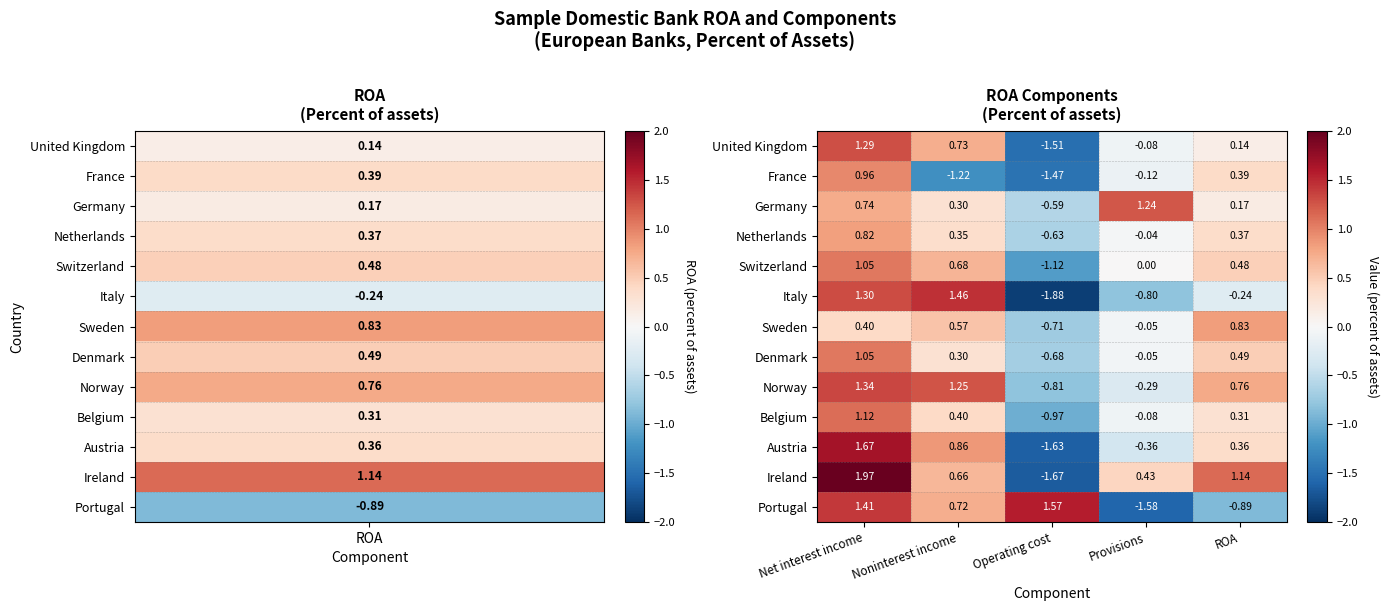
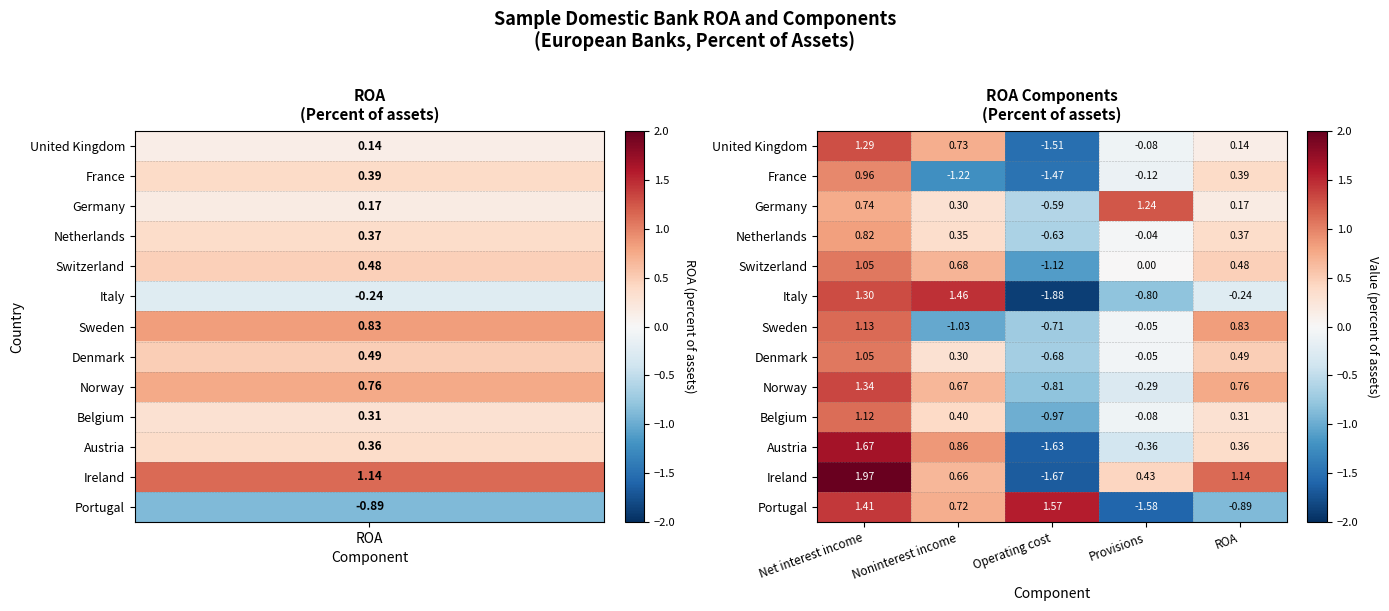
ROA Components (Percent of assets), Sweden, Net interest income: 0.40 -> 1.13
ROA Components (Percent of assets), Sweden, Noninterest income: 0.57 -> -1.03
ROA Components (Percent of assets), Norway, Noninterest income: 1.25 -> 0.67
